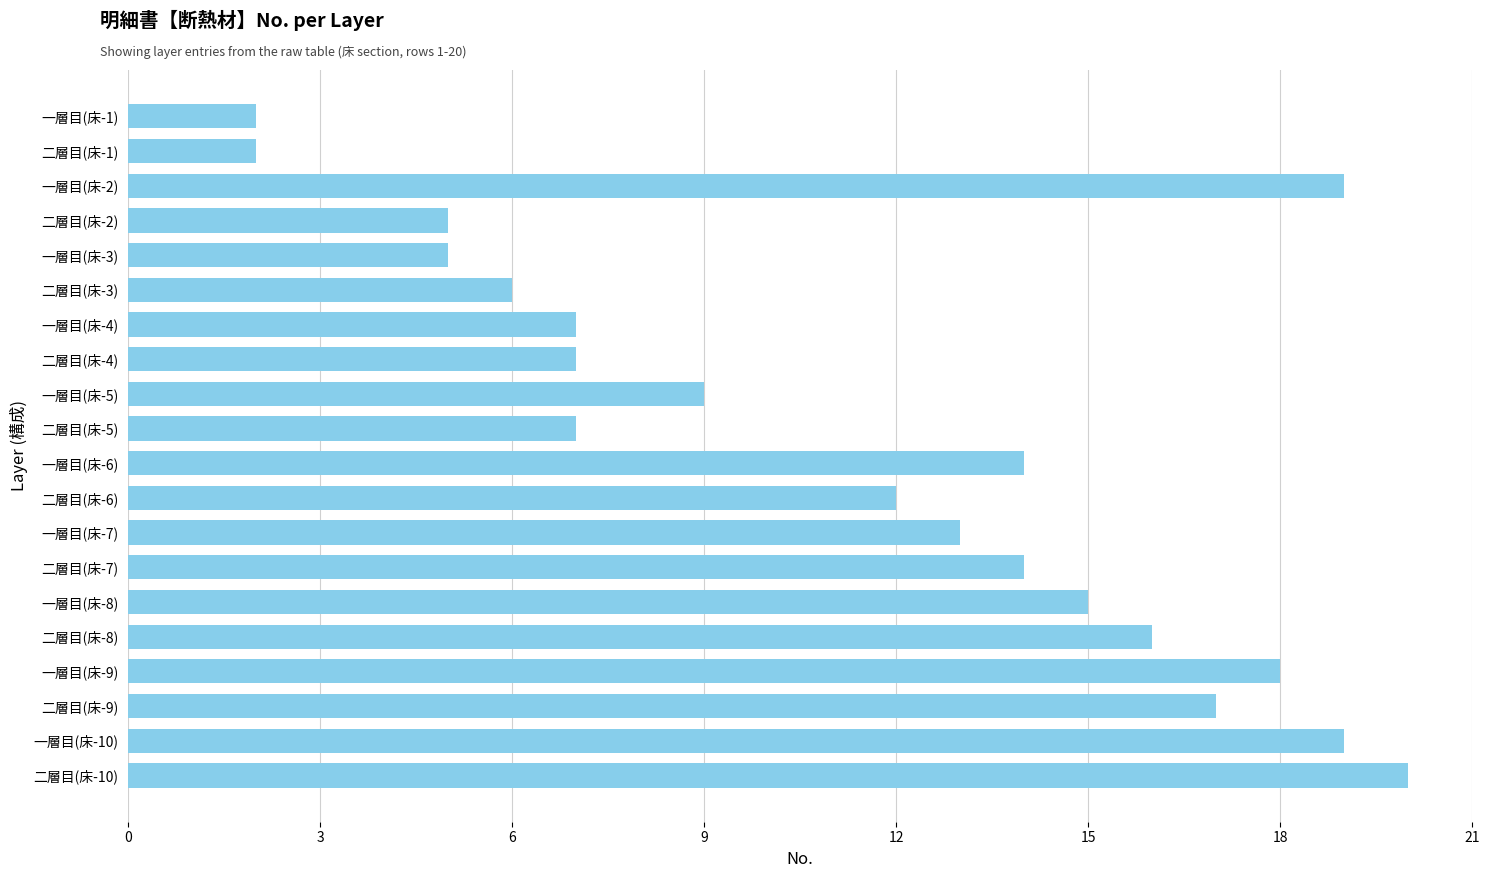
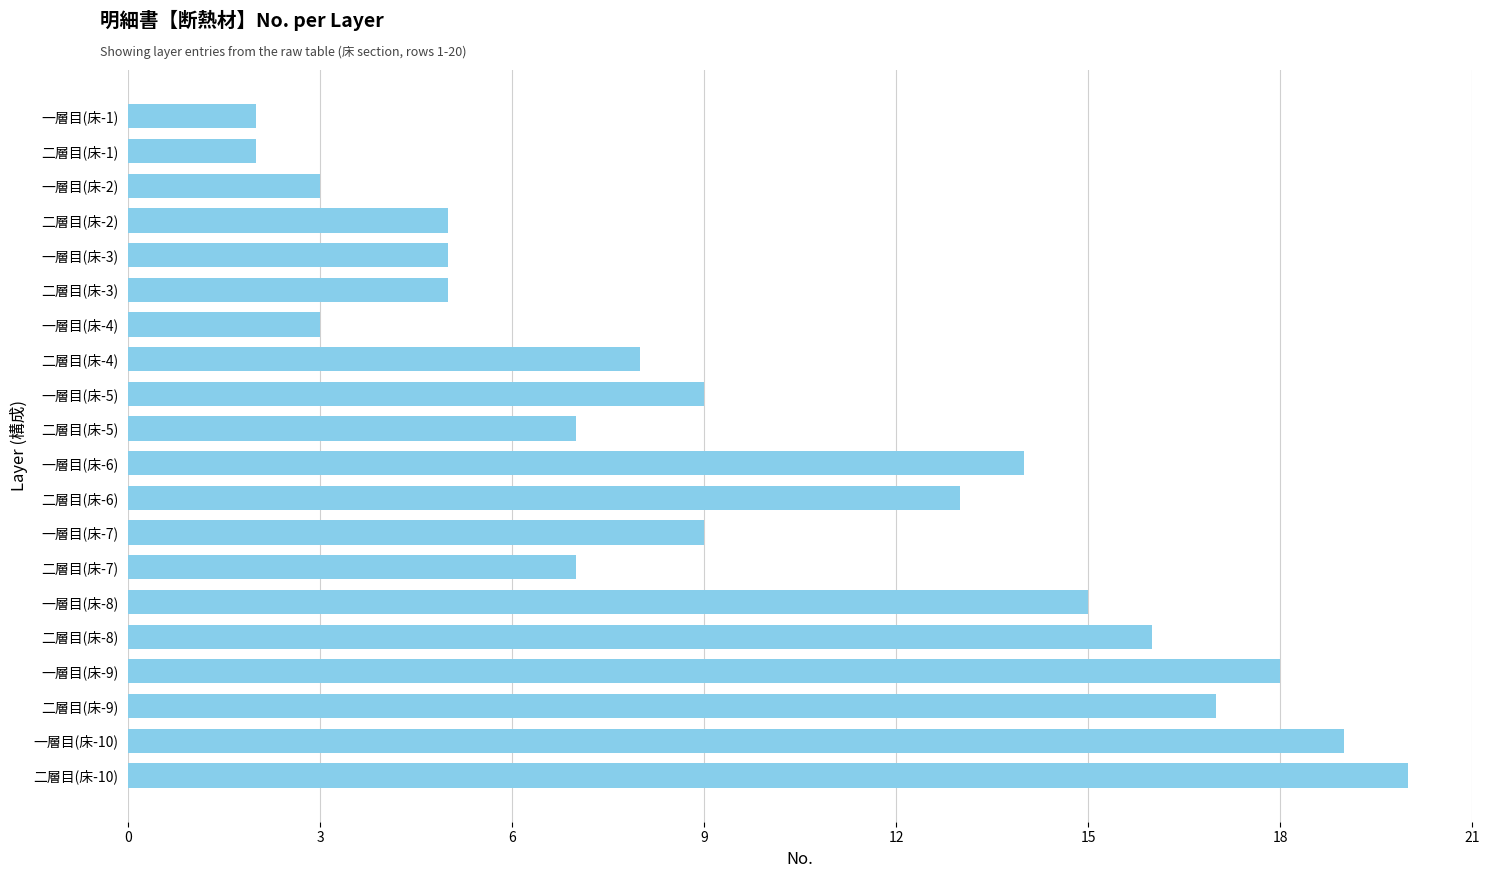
一層目(床-2): 19 -> 3
二層目(床-3): 6 -> 5
一層目(床-4): 7 -> 3
二層目(床-4): 7 -> 8
二層目(床-6): 12 -> 13
一層目(床-7): 13 -> 9
二層目(床-7): 14 -> 7
